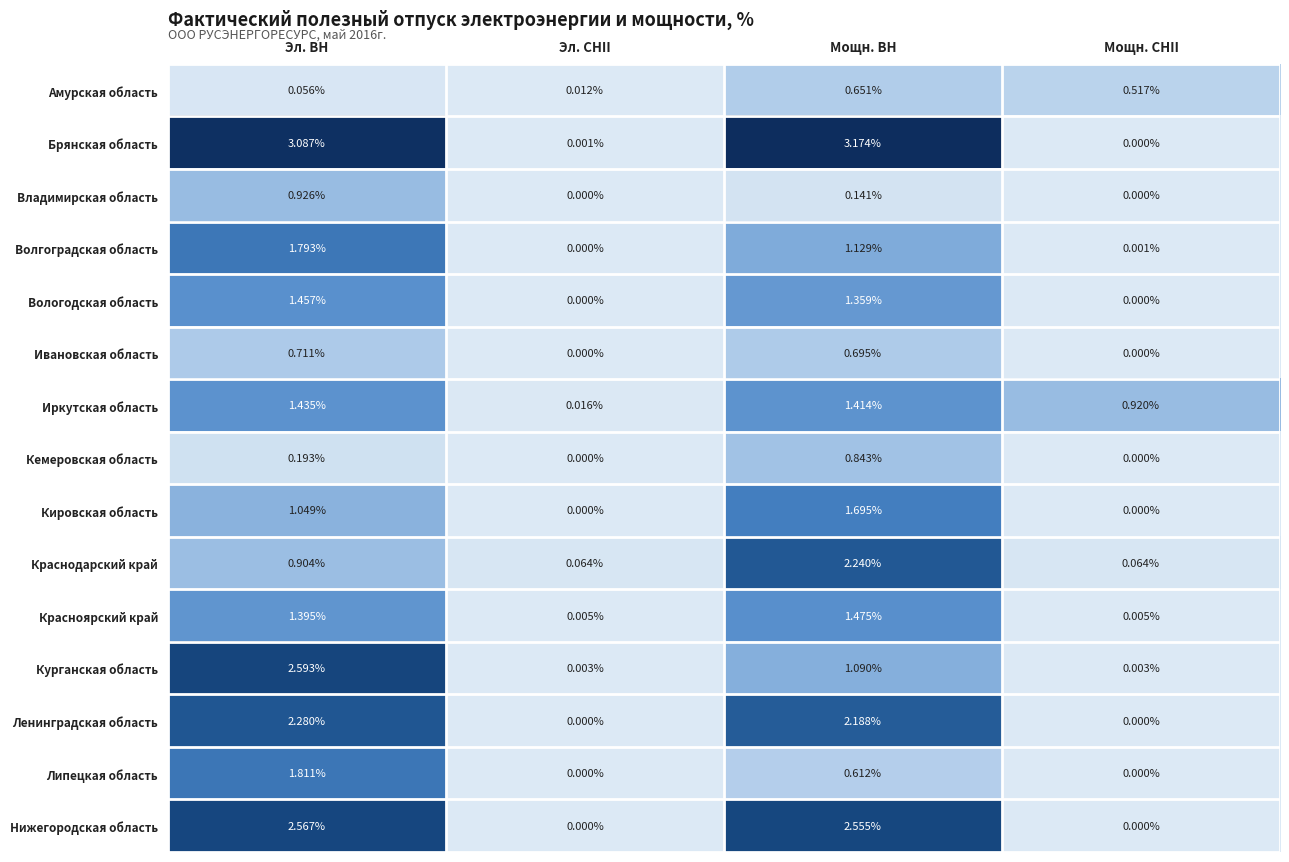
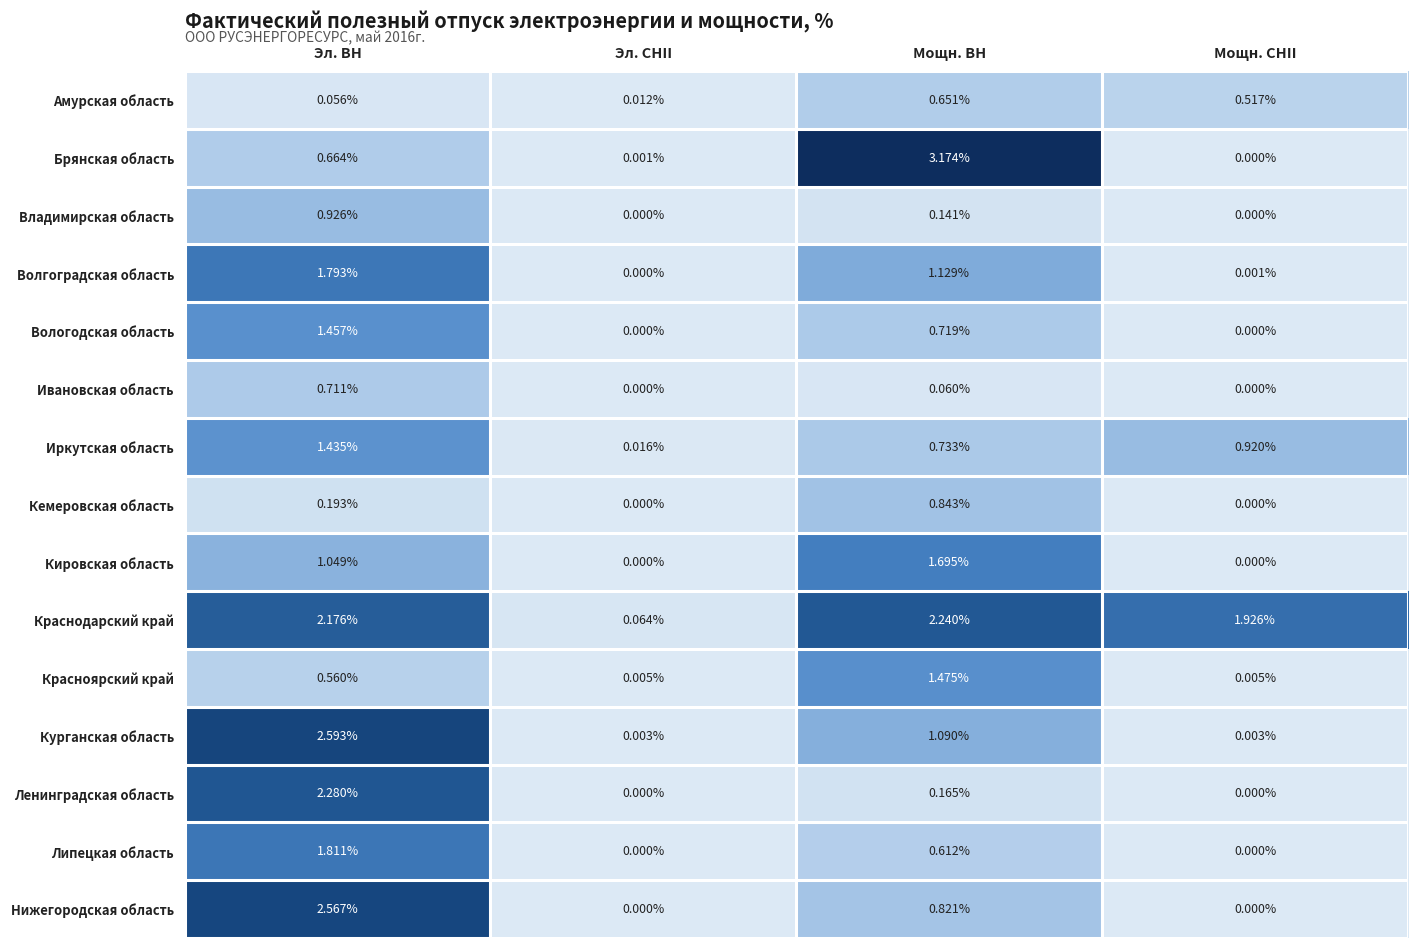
Брянская область, Эл. ВН: 3.087% -> 0.664%
Вологодская область, Мощн. ВН: 1.359% -> 0.719%
Ивановская область, Мощн. ВН: 0.695% -> 0.060%
Иркутская область, Мощн. ВН: 1.414% -> 0.733%
Краснодарский край, Эл. ВН: 0.904% -> 2.176%
Краснодарский край, Мощн. СНII: 0.064% -> 1.926%
Красноярский край, Эл. ВН: 1.395% -> 0.560%
Ленинградская область, Мощн. ВН: 2.188% -> 0.165%
Нижегородская область, Мощн. ВН: 2.555% -> 0.821%
